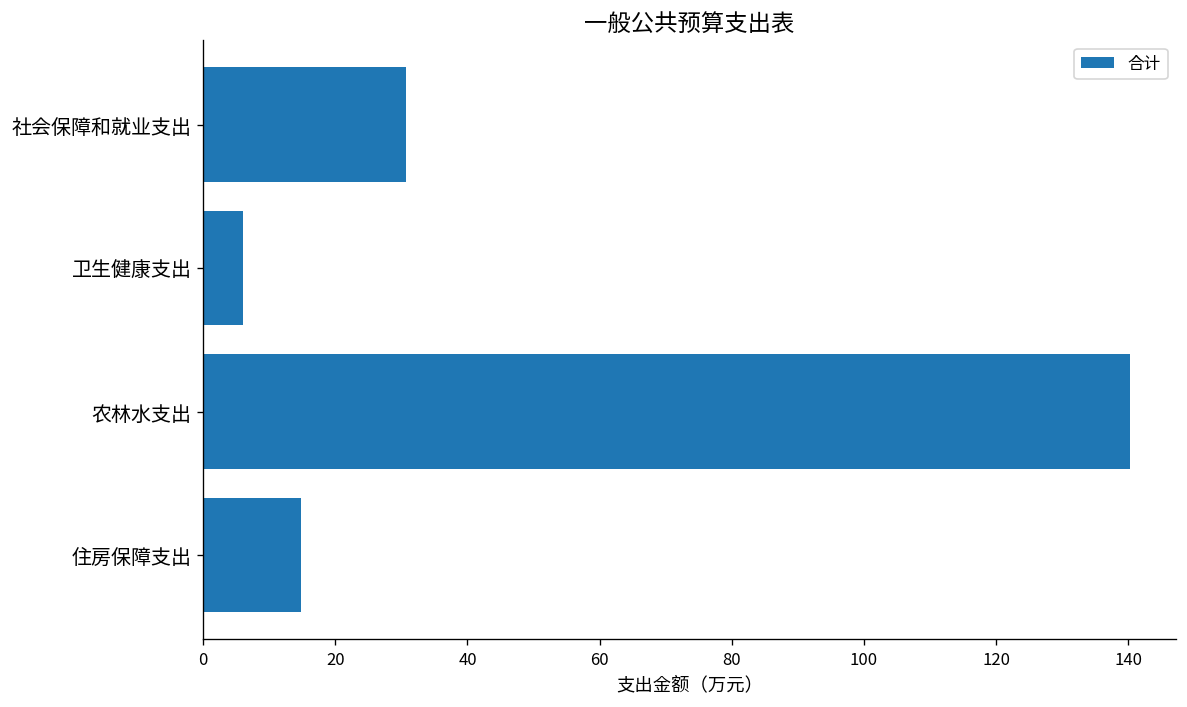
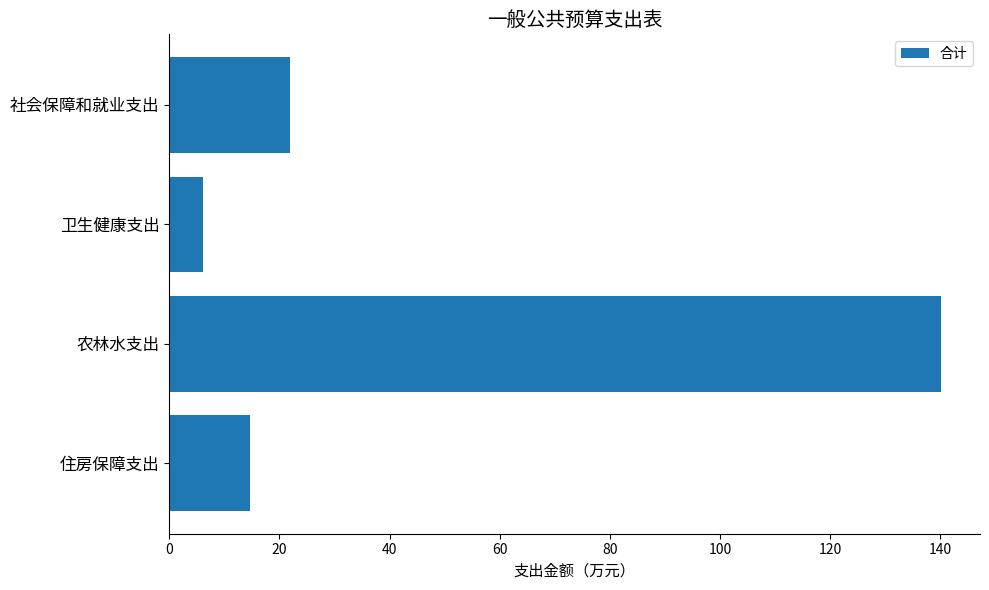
社会保障和就业支出: 31 -> 22
